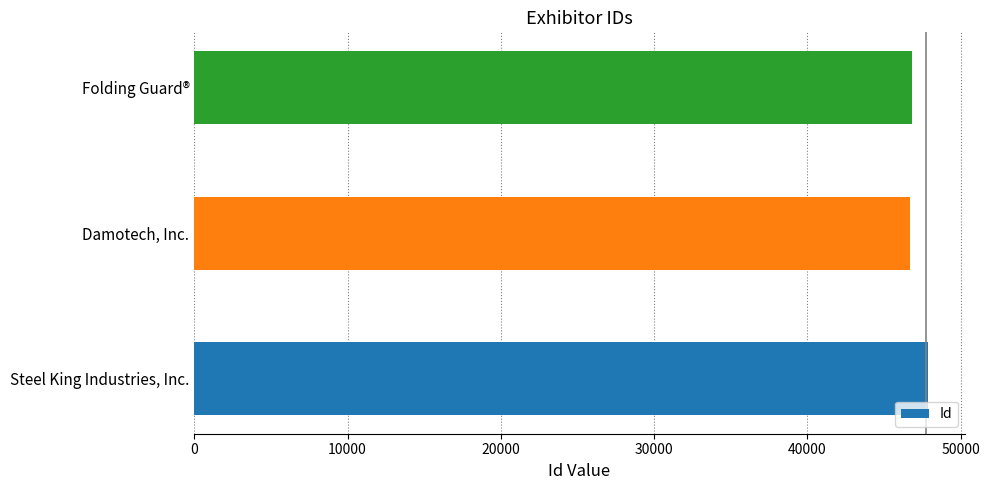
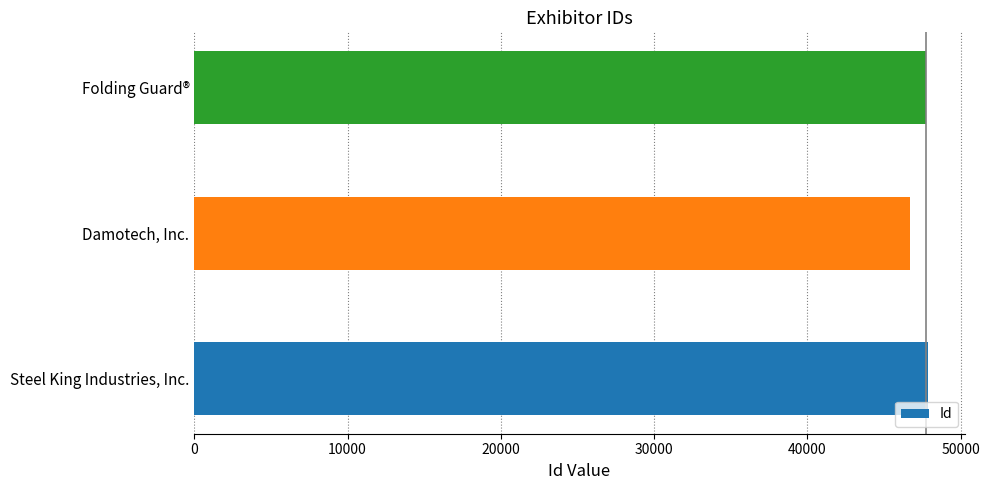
Folding Guard®: 46800 -> 47700
